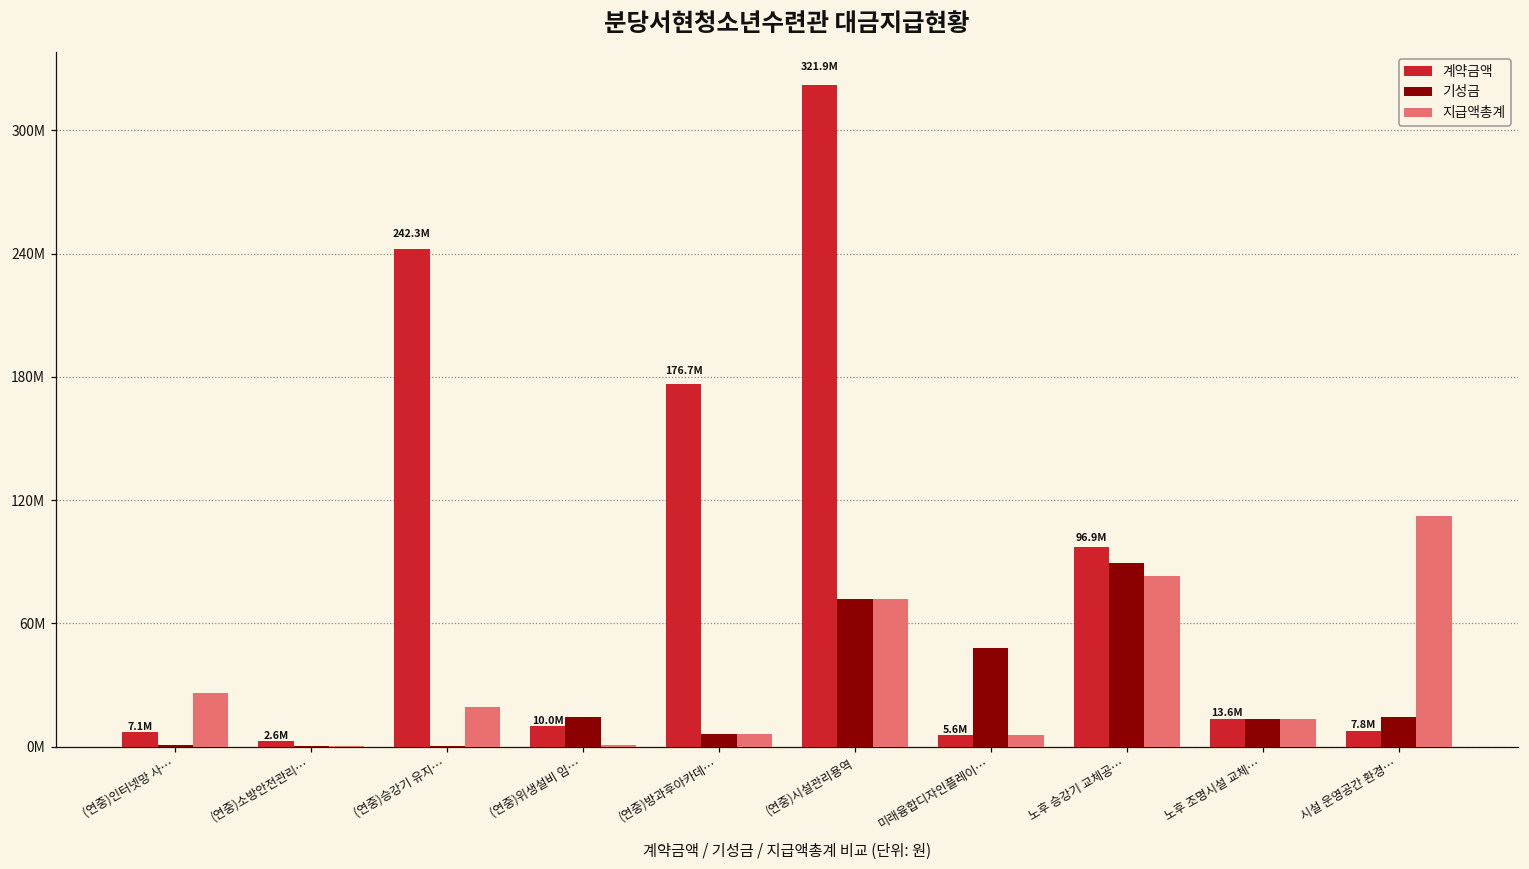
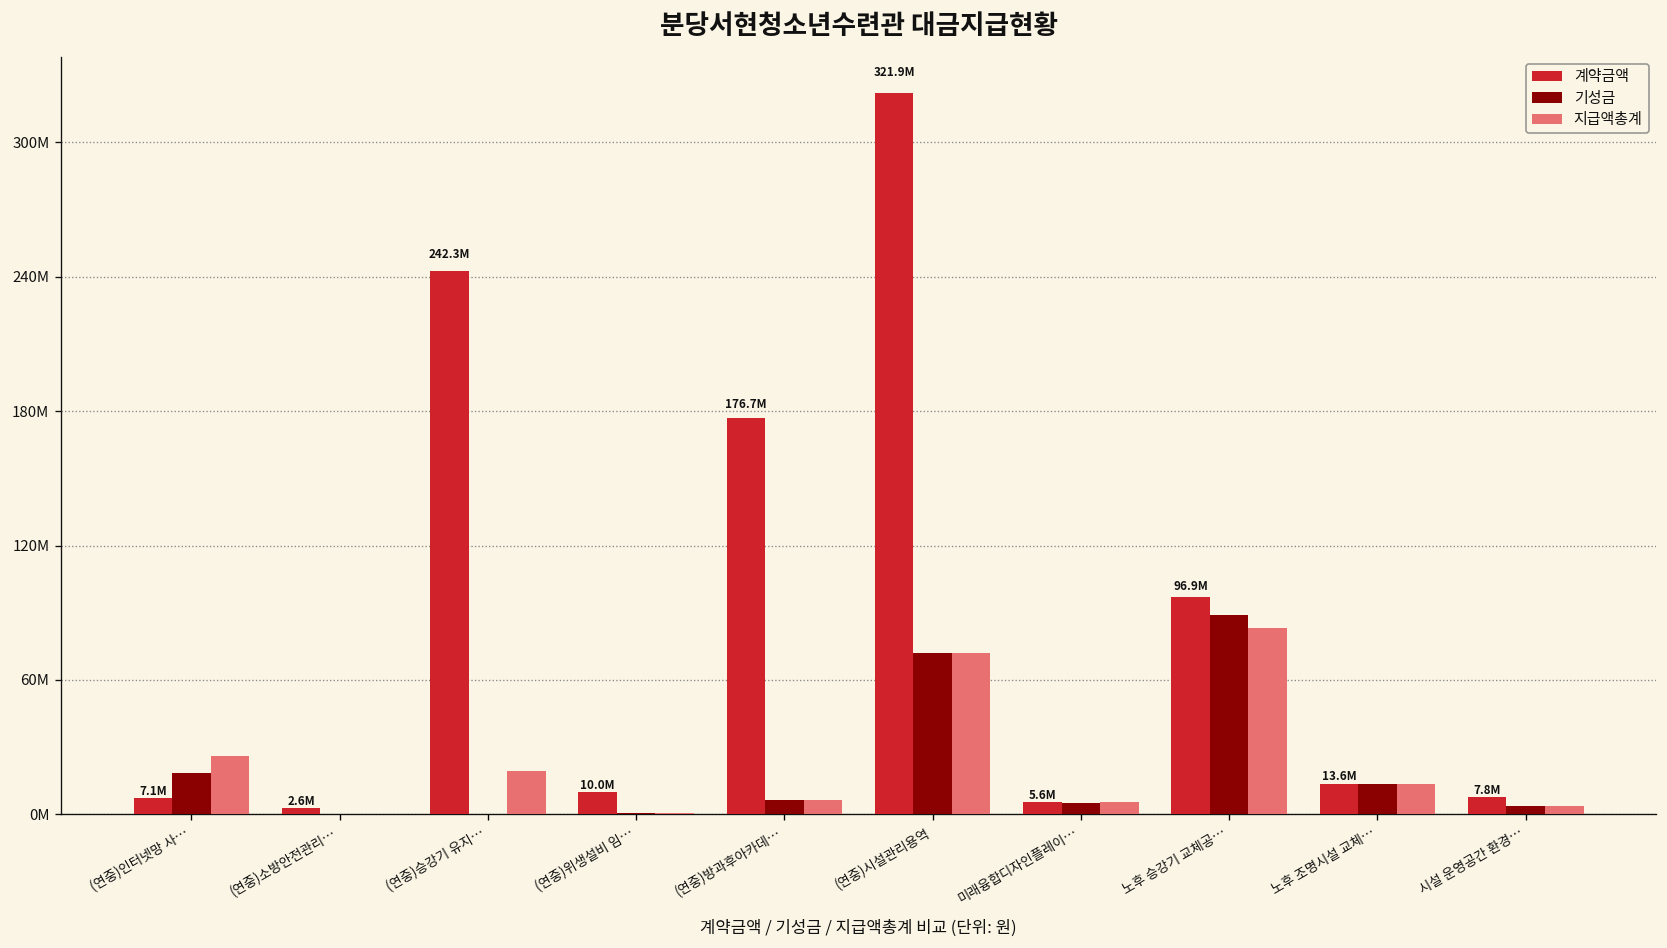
기성금, (연중)인터넷망 사…: 1000000 -> 18000000
기성금, (연중)위생설비 임…: 14000000 -> 1000000
기성금, 미래융합디자인플레이…: 48000000 -> 5000000
기성금, 시설 운영공간 환경…: 14000000 -> 4000000
지급액총계, 시설 운영공간 환경…: 112000000 -> 4000000
